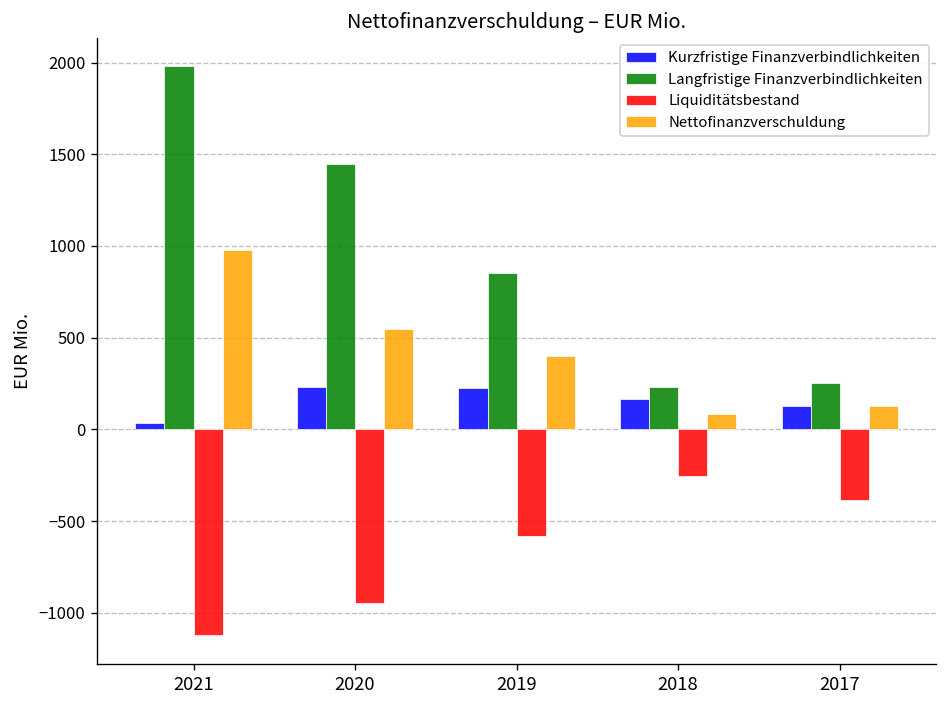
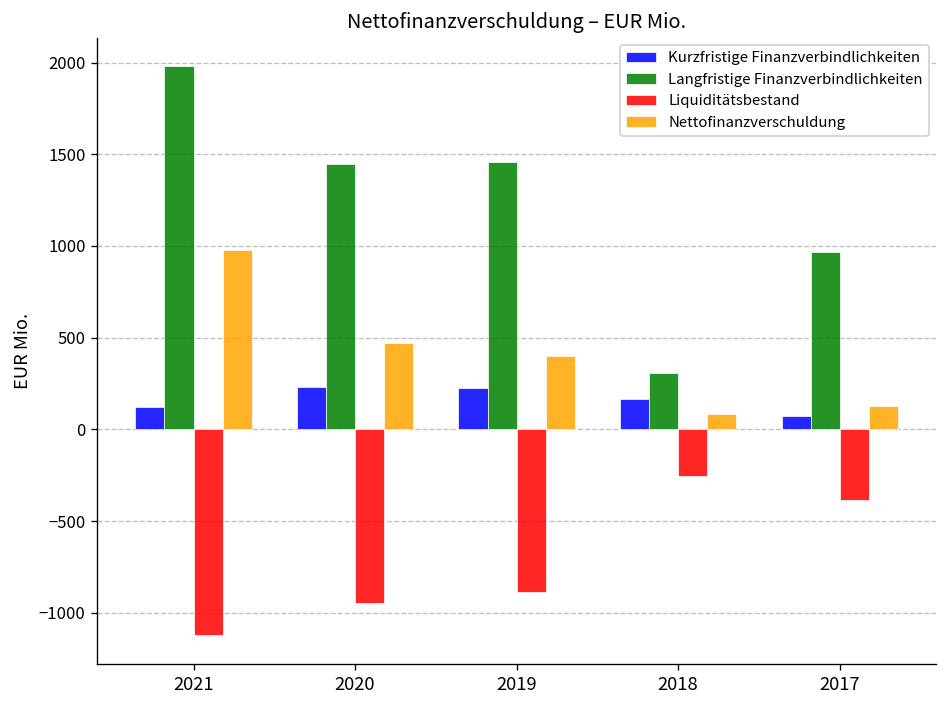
Kurzfristige Finanzverbindlichkeiten, 2021: 30 -> 120
Nettofinanzverschuldung, 2020: 550 -> 470
Langfristige Finanzverbindlichkeiten, 2019: 850 -> 1460
Liquiditätsbestand, 2019: -580 -> -890
Langfristige Finanzverbindlichkeiten, 2018: 230 -> 310
Kurzfristige Finanzverbindlichkeiten, 2017: 130 -> 70
Langfristige Finanzverbindlichkeiten, 2017: 260 -> 970
